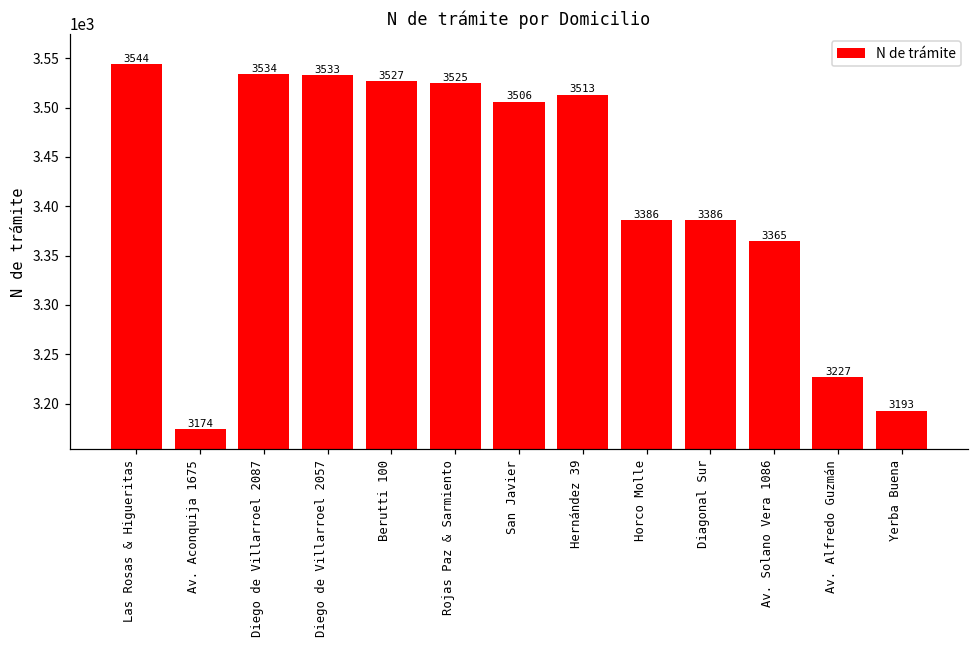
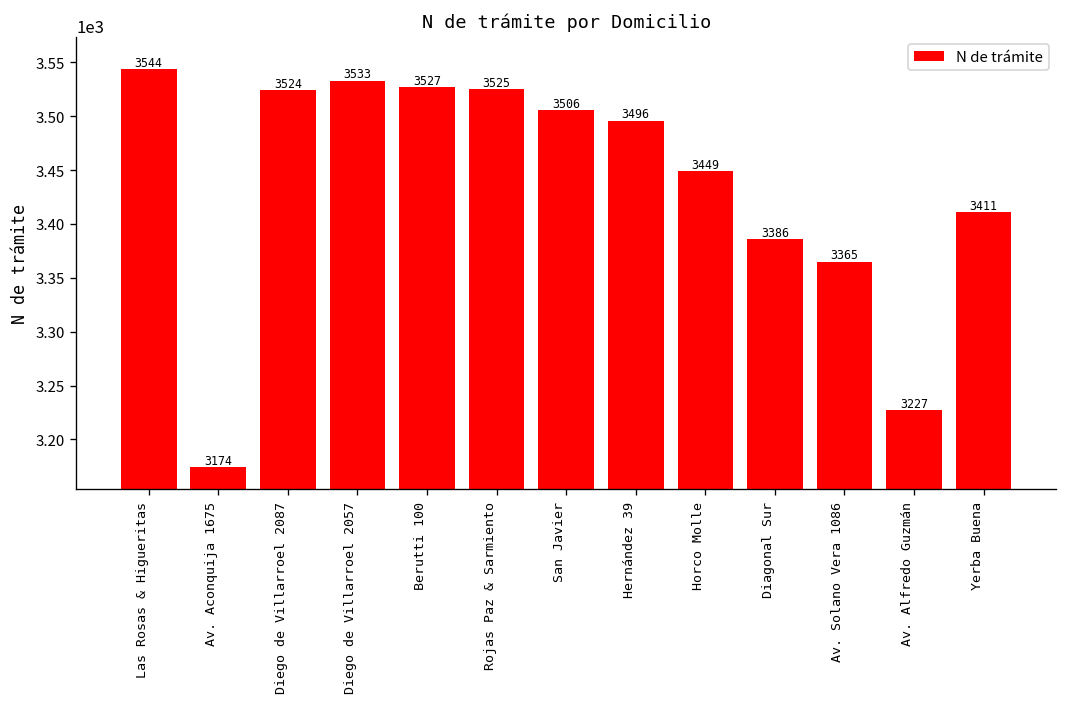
Diego de Villarroel 2087: 3534 -> 3524
Hernández 39: 3513 -> 3496
Horco Molle: 3386 -> 3449
Yerba Buena: 3193 -> 3411
